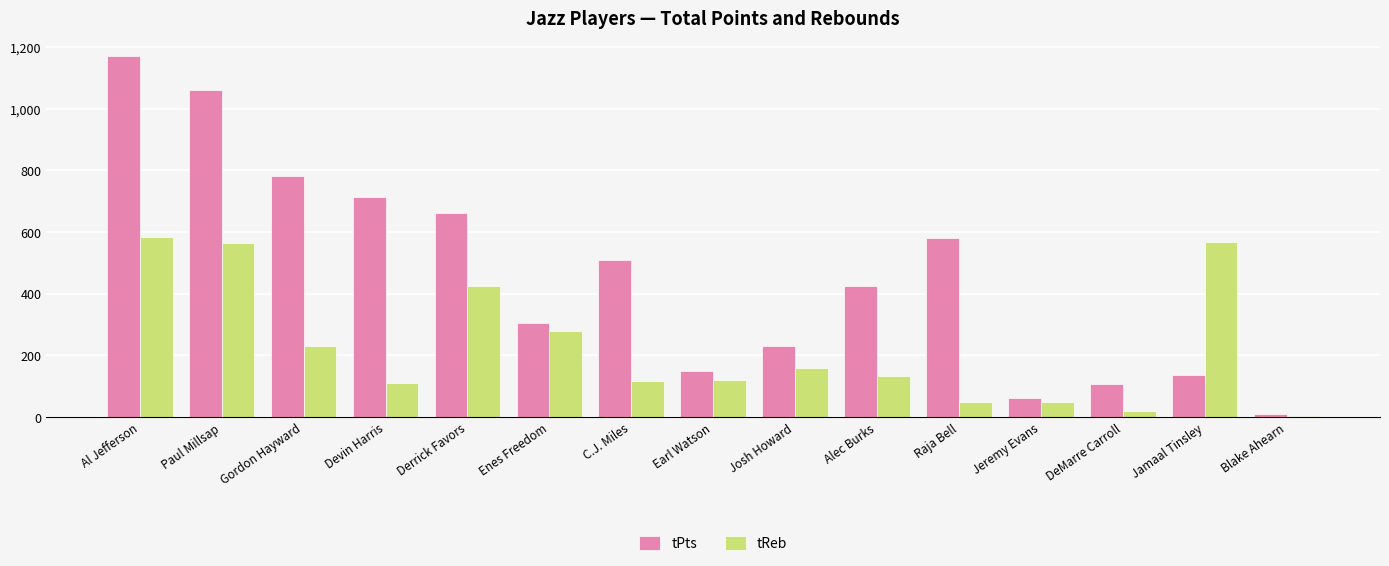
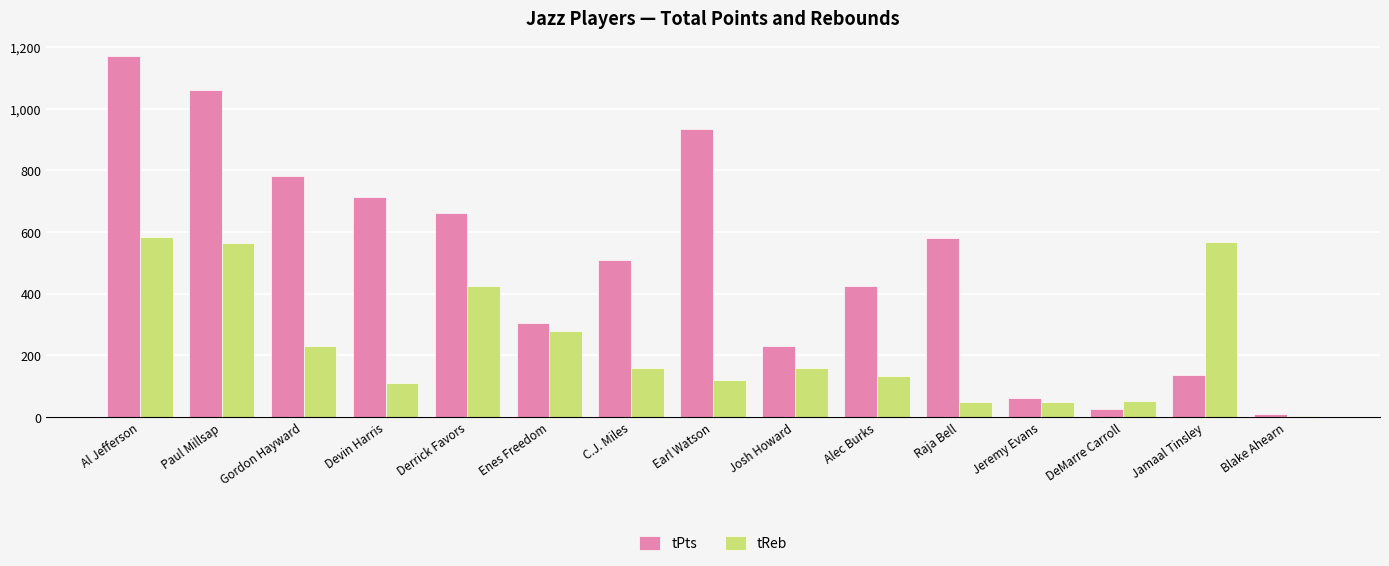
tReb, C.J. Miles: 120 -> 160
tPts, Earl Watson: 150 -> 930
tPts, DeMarre Carroll: 110 -> 30
tReb, DeMarre Carroll: 20 -> 50
